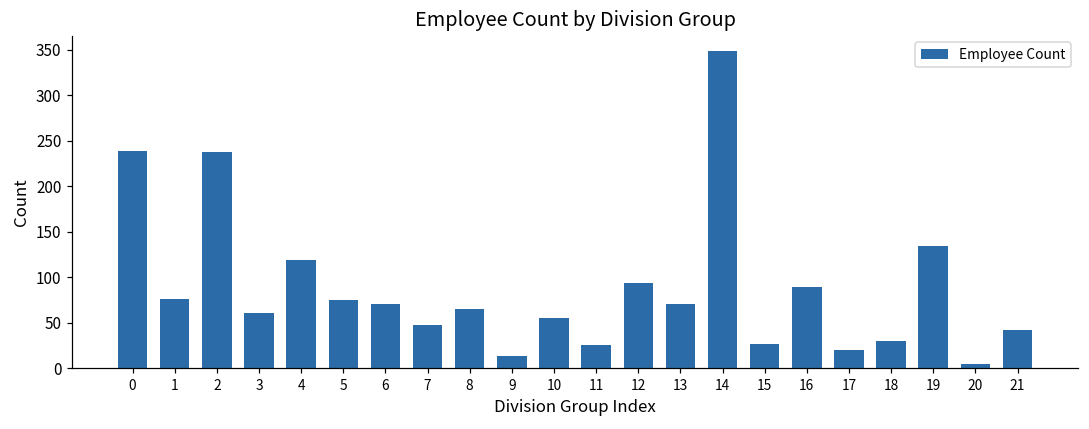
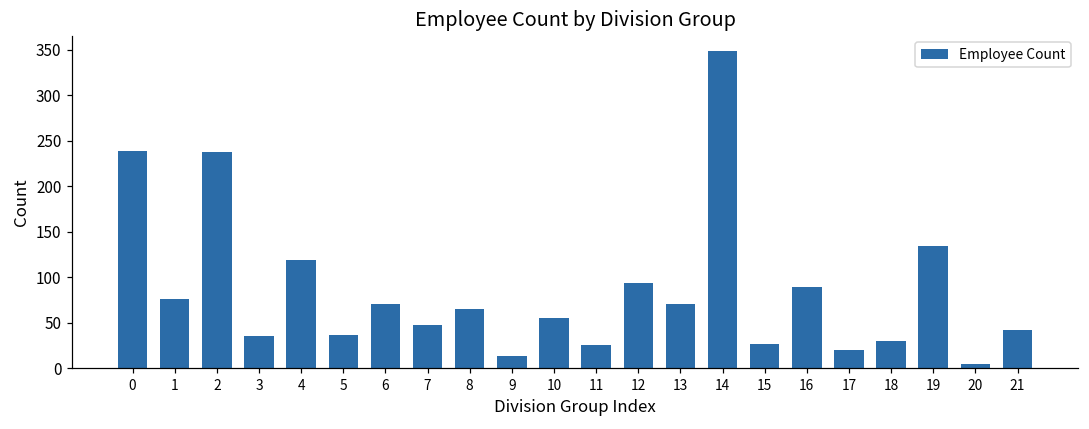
3: 60 -> 40
5: 80 -> 40
